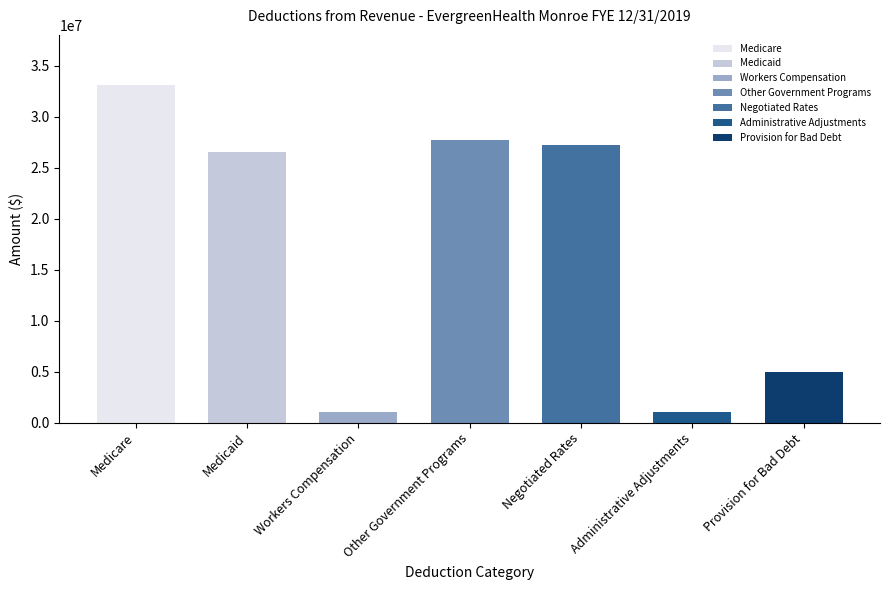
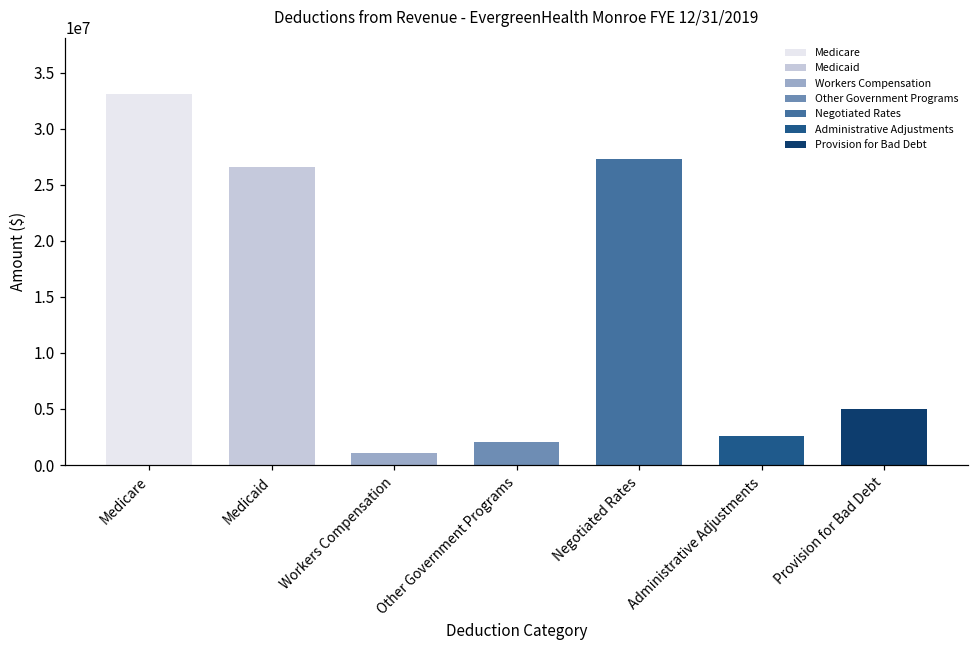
Other Government Programs: 27800000 -> 2000000
Administrative Adjustments: 1000000 -> 2600000
